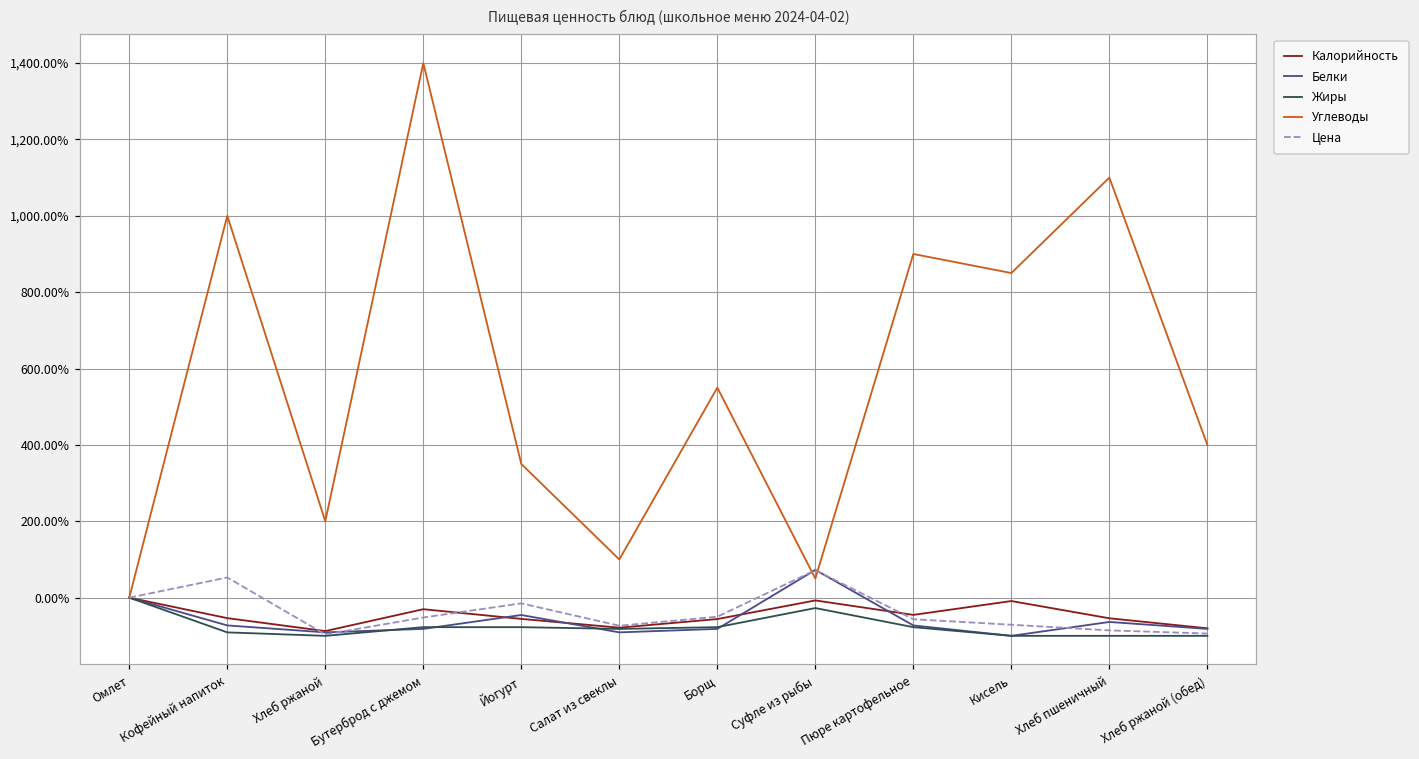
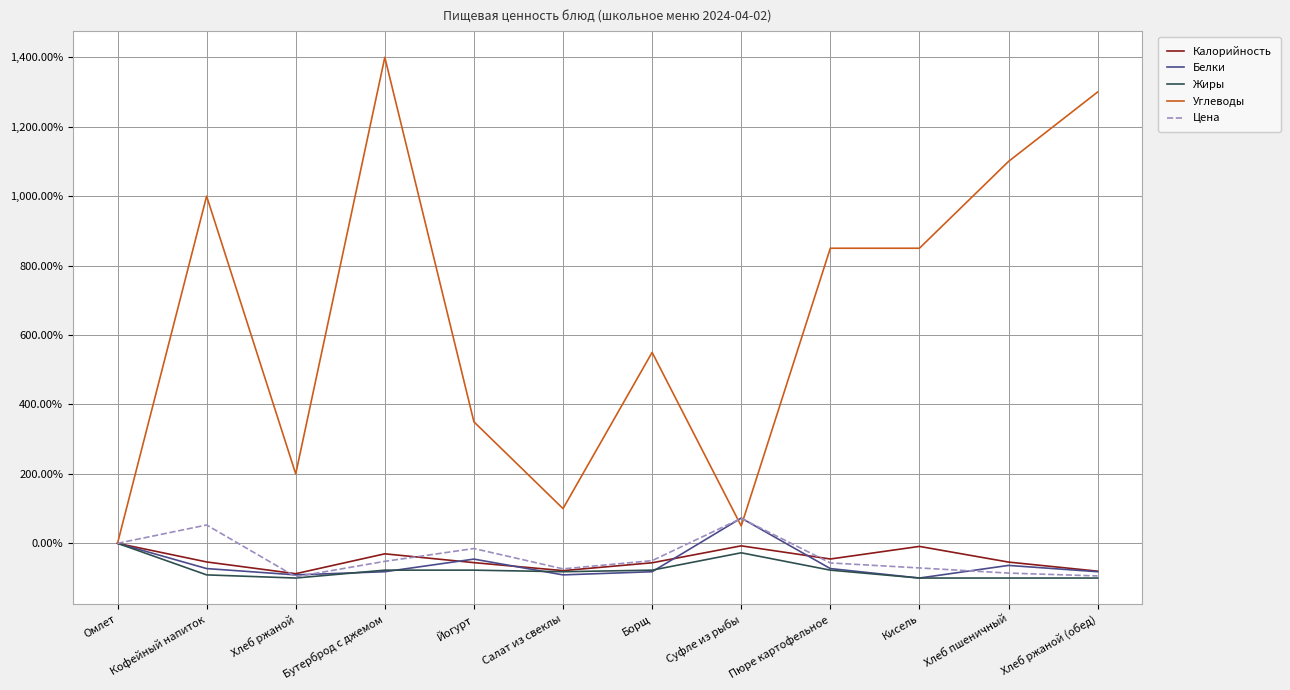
Углеводы, Пюре картофельное: 900% -> 850%
Углеводы, Хлеб ржаной (обед): 400% -> 1,300%
